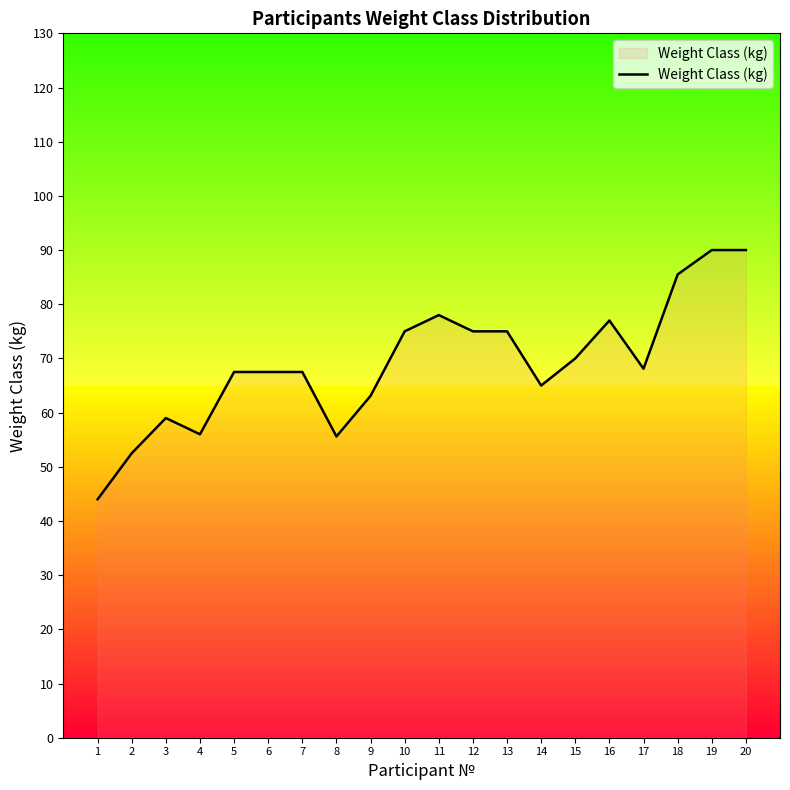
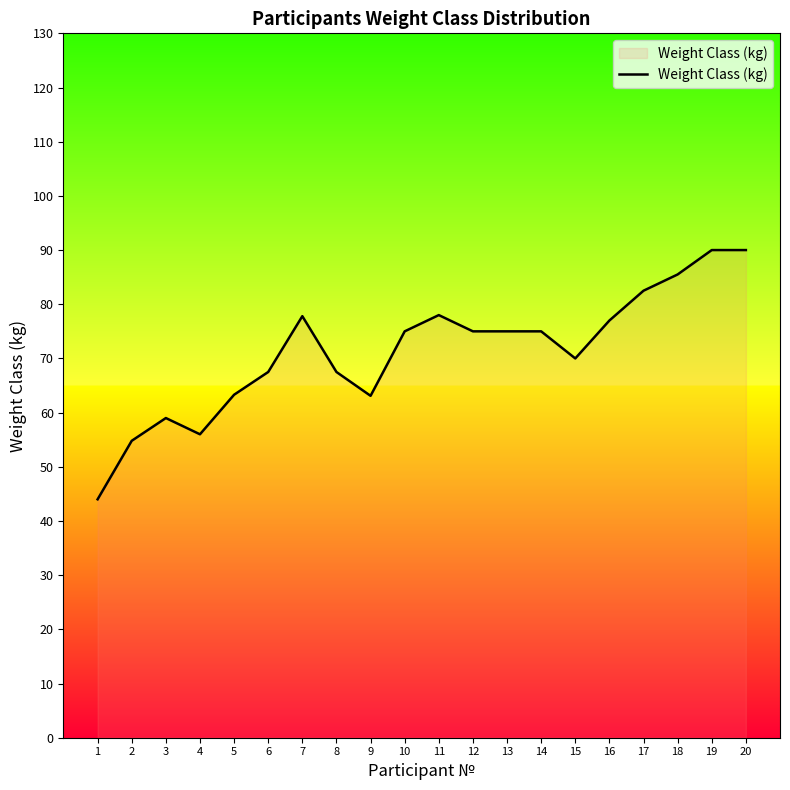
2: 53 -> 55
5: 68 -> 63
7: 68 -> 78
8: 56 -> 68
14: 65 -> 75
17: 68 -> 83
